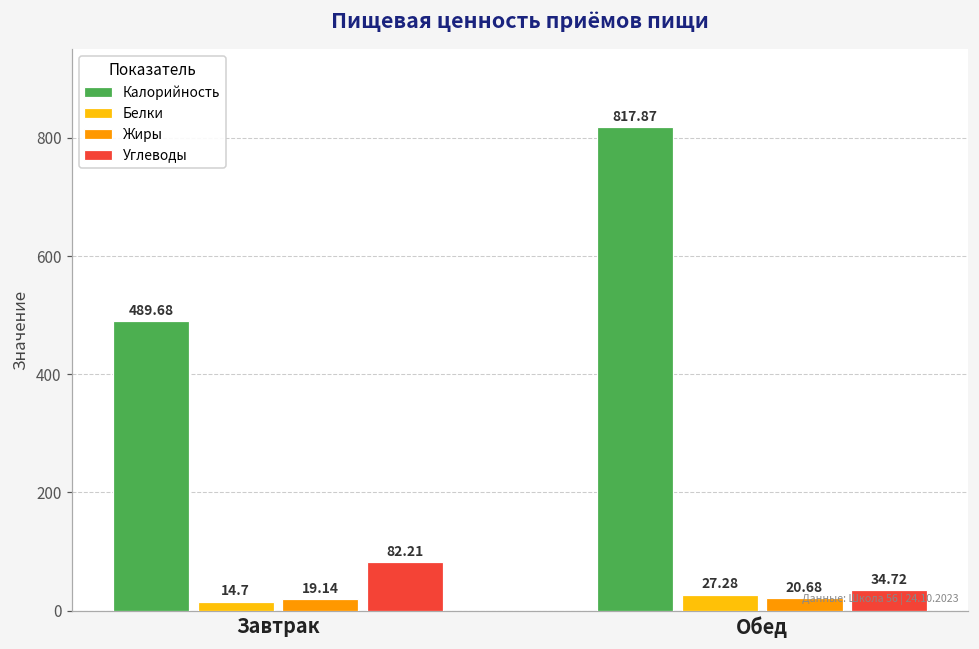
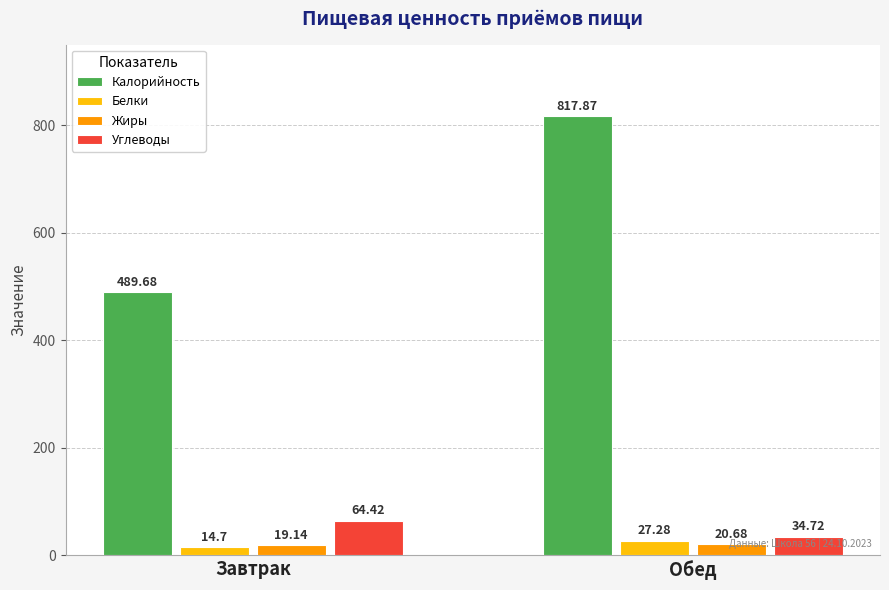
Углеводы, Завтрак: 82.21 -> 64.42
